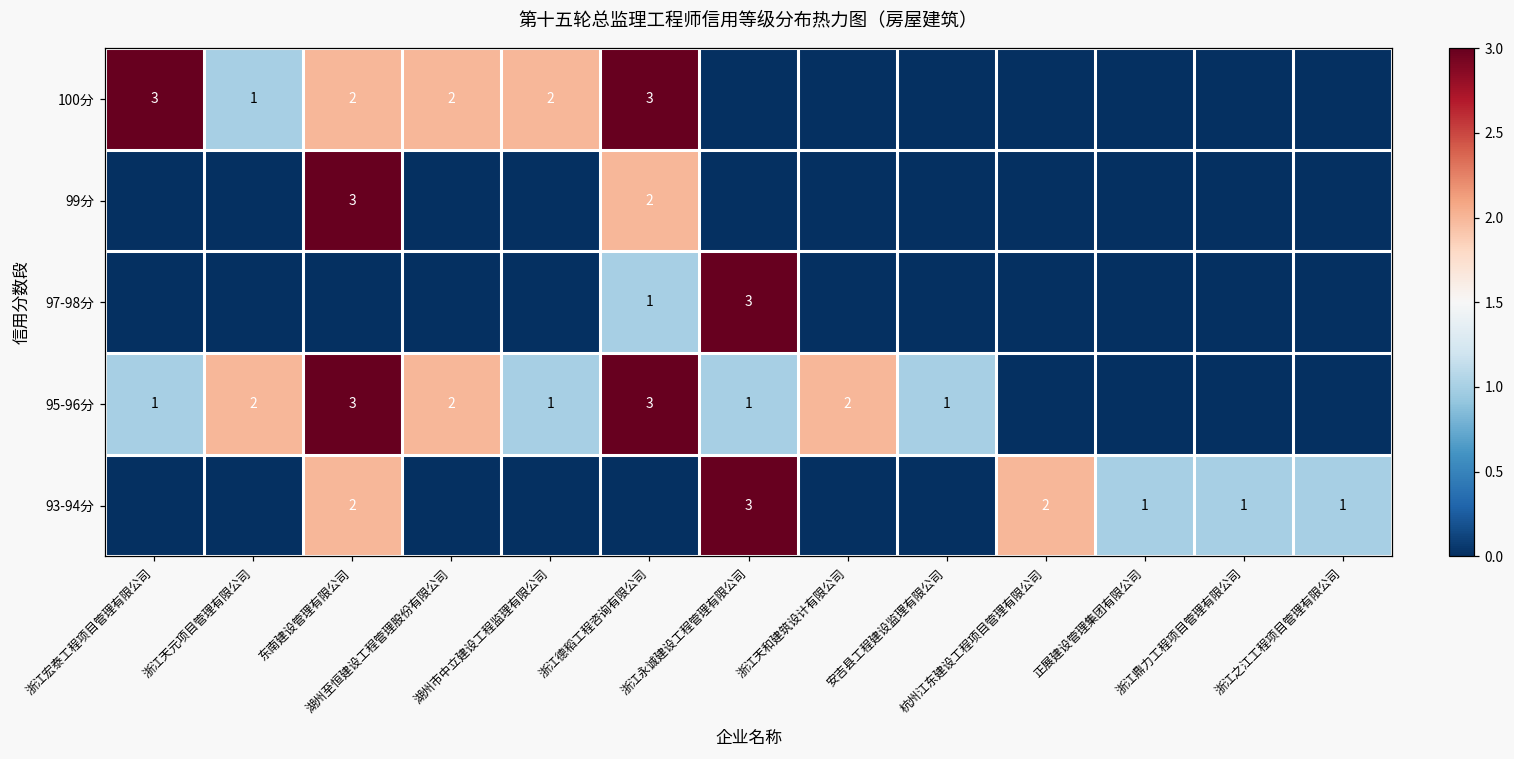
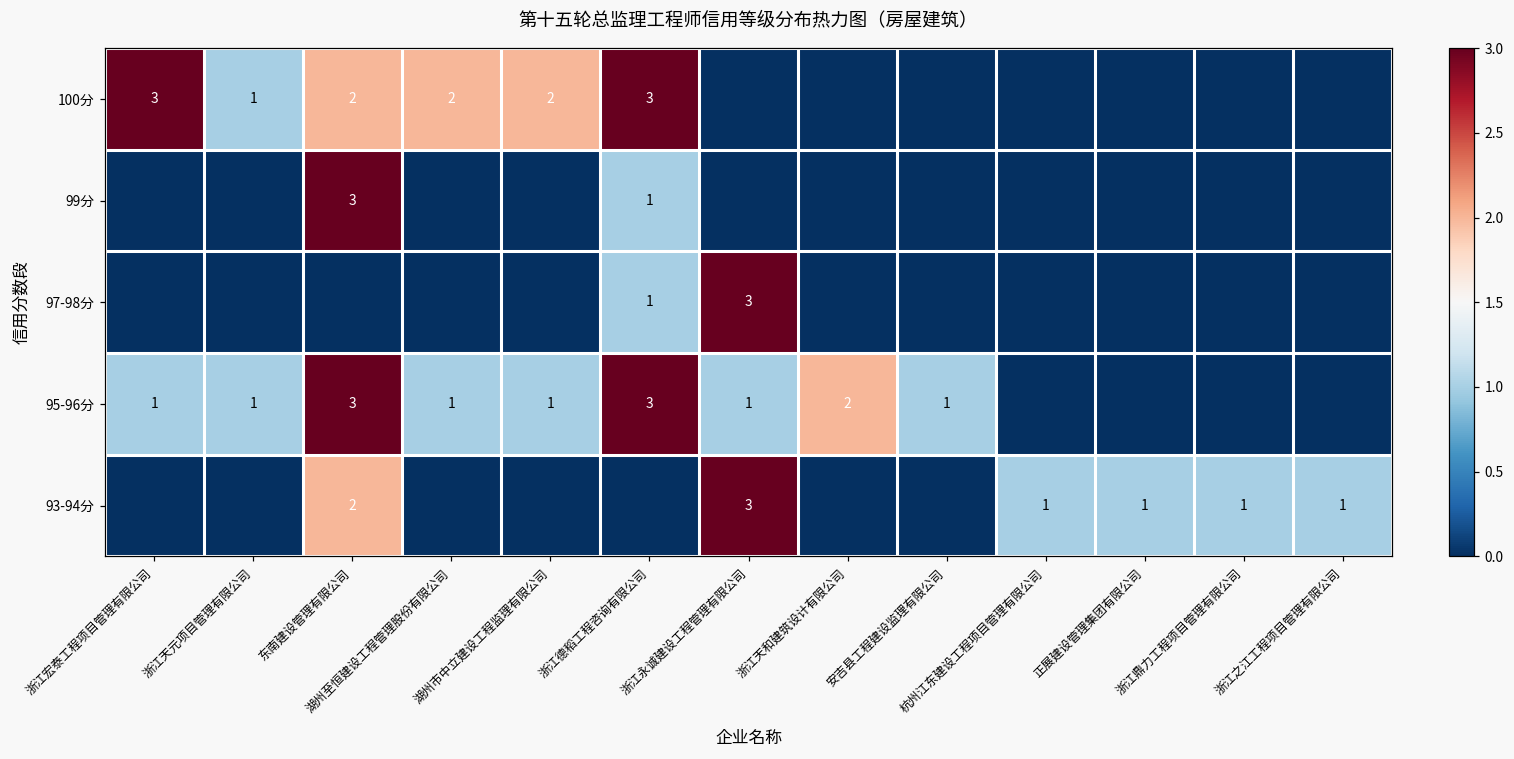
99分, 浙江德稻工程咨询有限公司: 2 -> 1
95-96分, 浙江天元项目管理有限公司: 2 -> 1
95-96分, 湖州至恒建设工程管理股份有限公司: 2 -> 1
93-94分, 杭州江东建设工程项目管理有限公司: 2 -> 1
